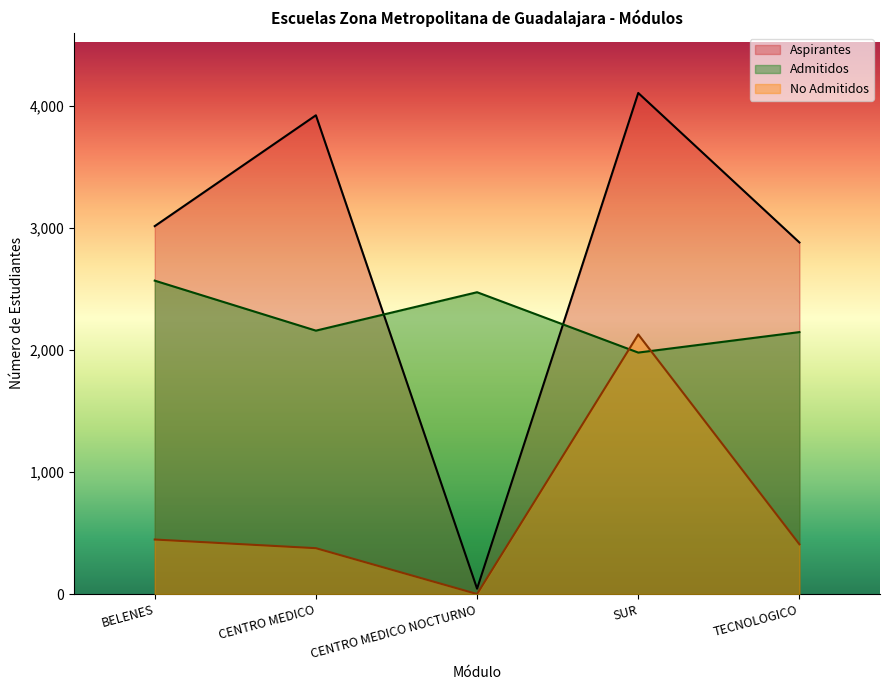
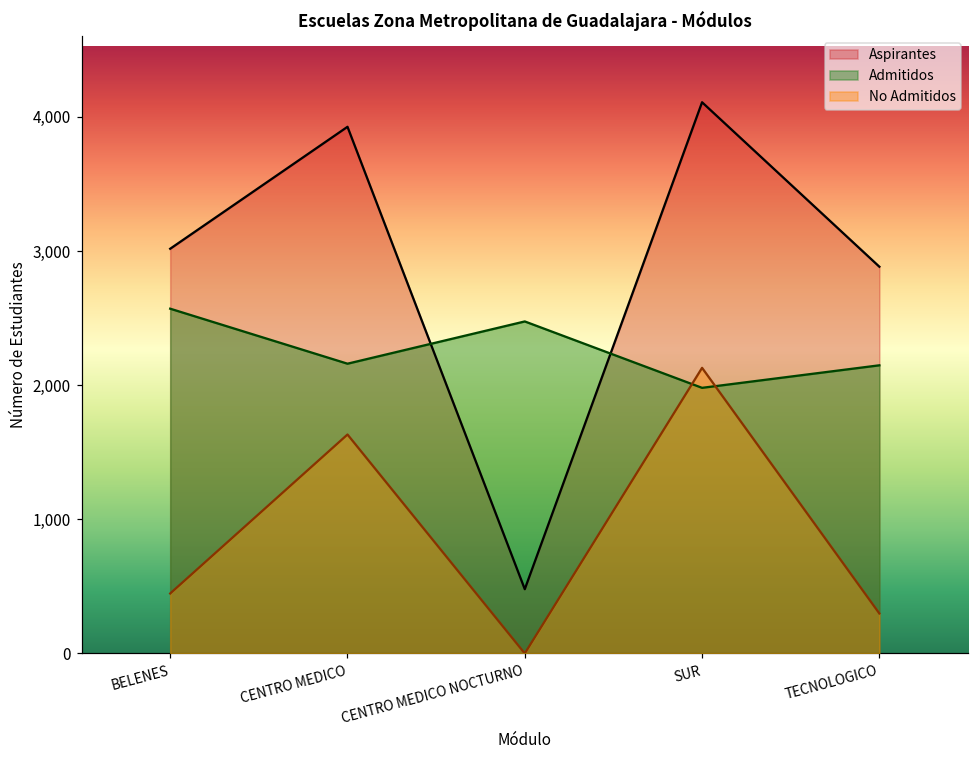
No Admitidos, CENTRO MEDICO: 380 -> 1,630
Aspirantes, CENTRO MEDICO NOCTURNO: 40 -> 480
No Admitidos, TECNOLOGICO: 410 -> 300
